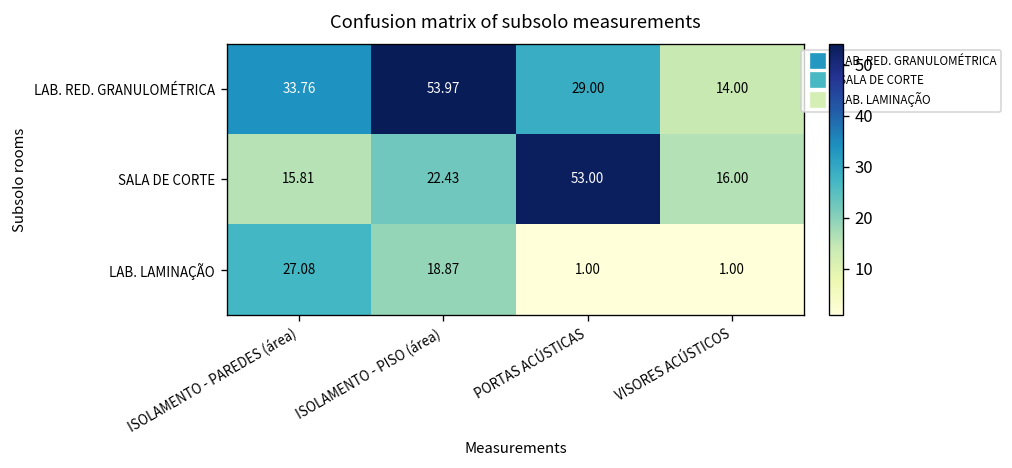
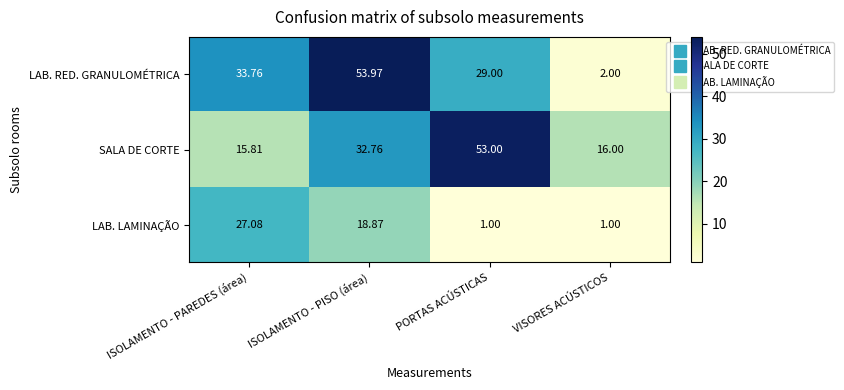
LAB. RED. GRANULOMÉTRICA, VISORES ACÚSTICOS: 14.00 -> 2.00
SALA DE CORTE, ISOLAMENTO - PISO (área): 22.43 -> 32.76
